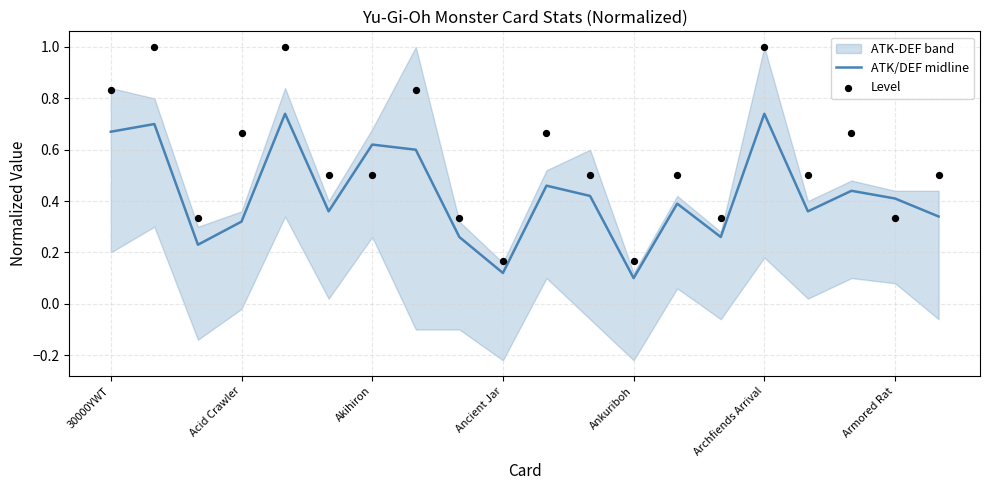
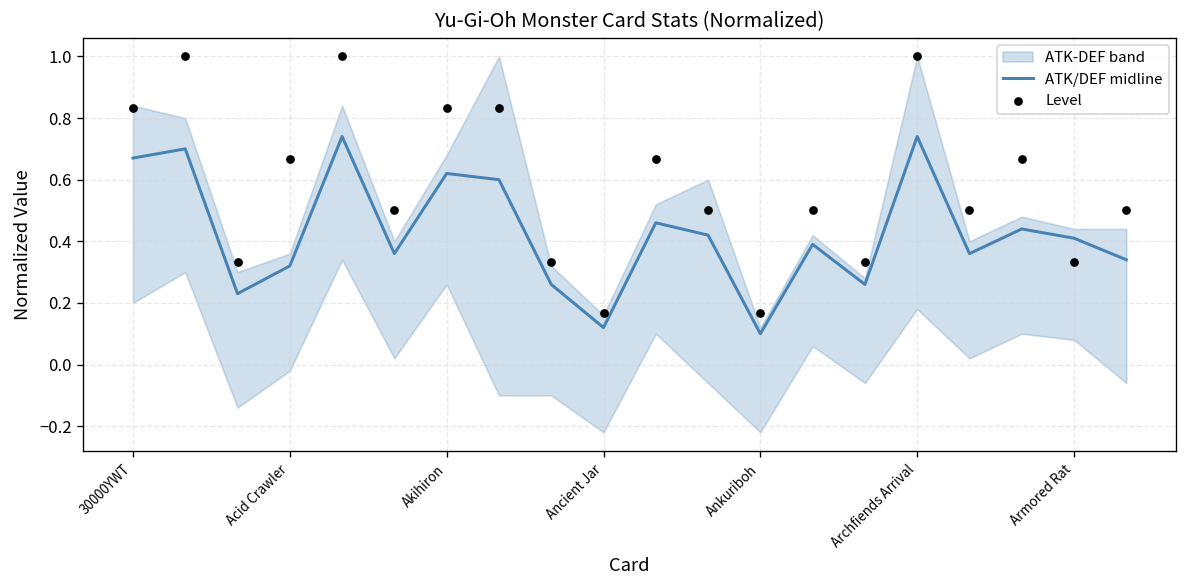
Level, Akihiron: 0.50 -> 0.83
